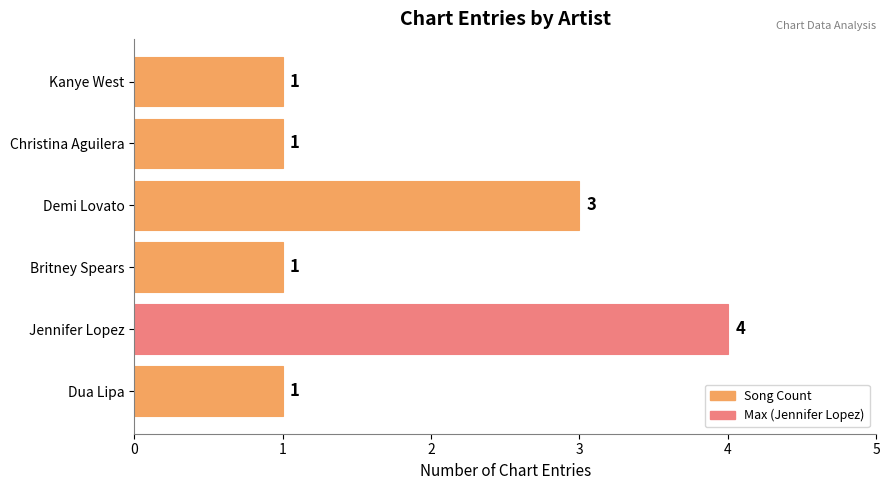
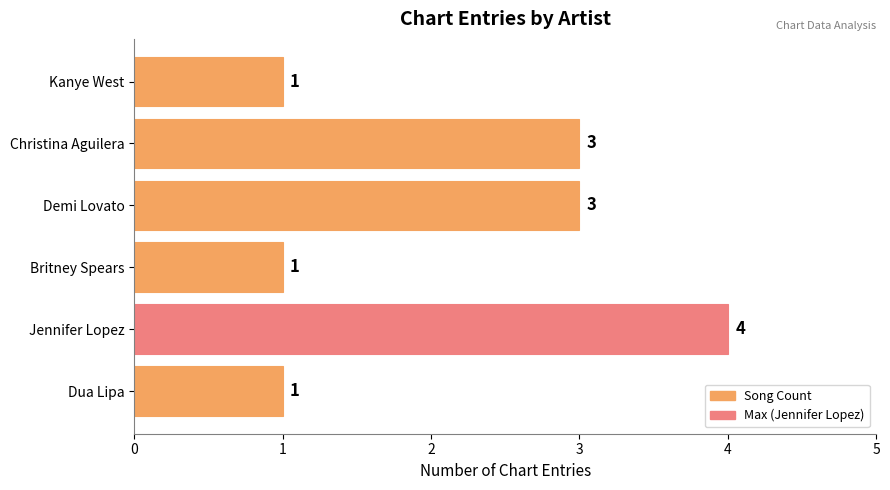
Christina Aguilera: 1 -> 3
